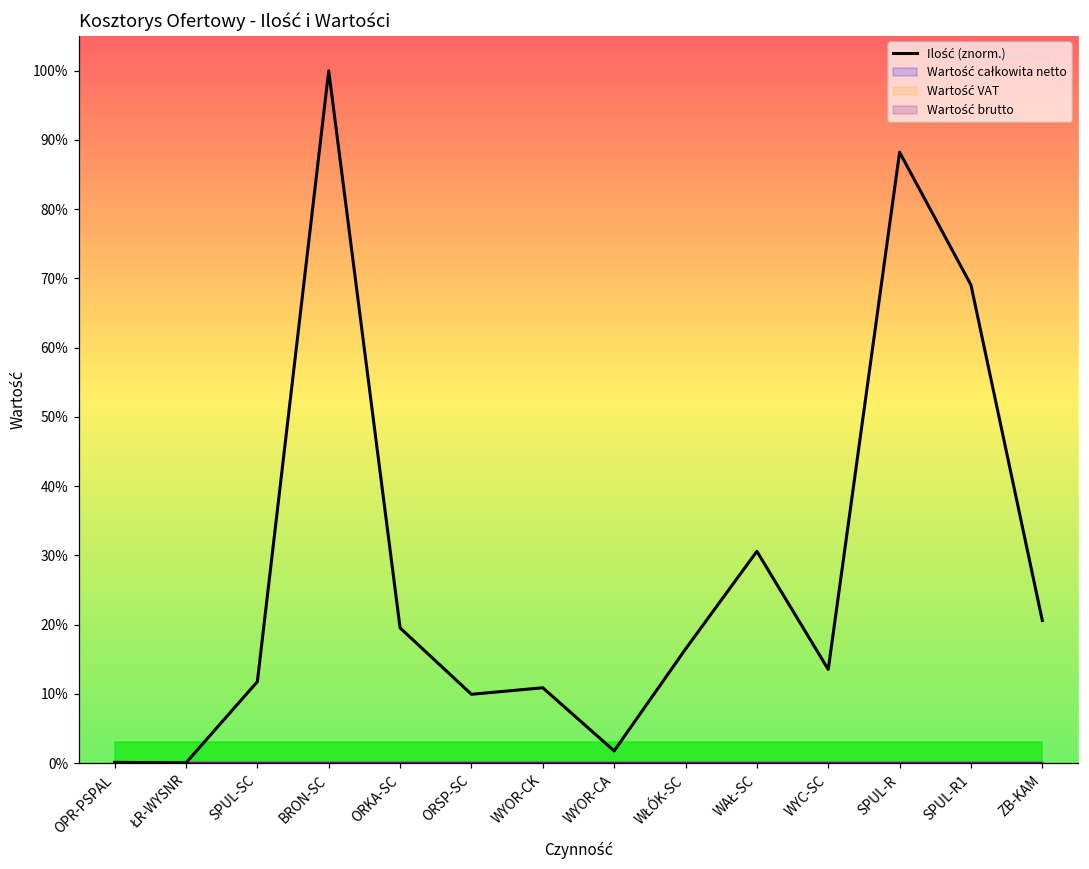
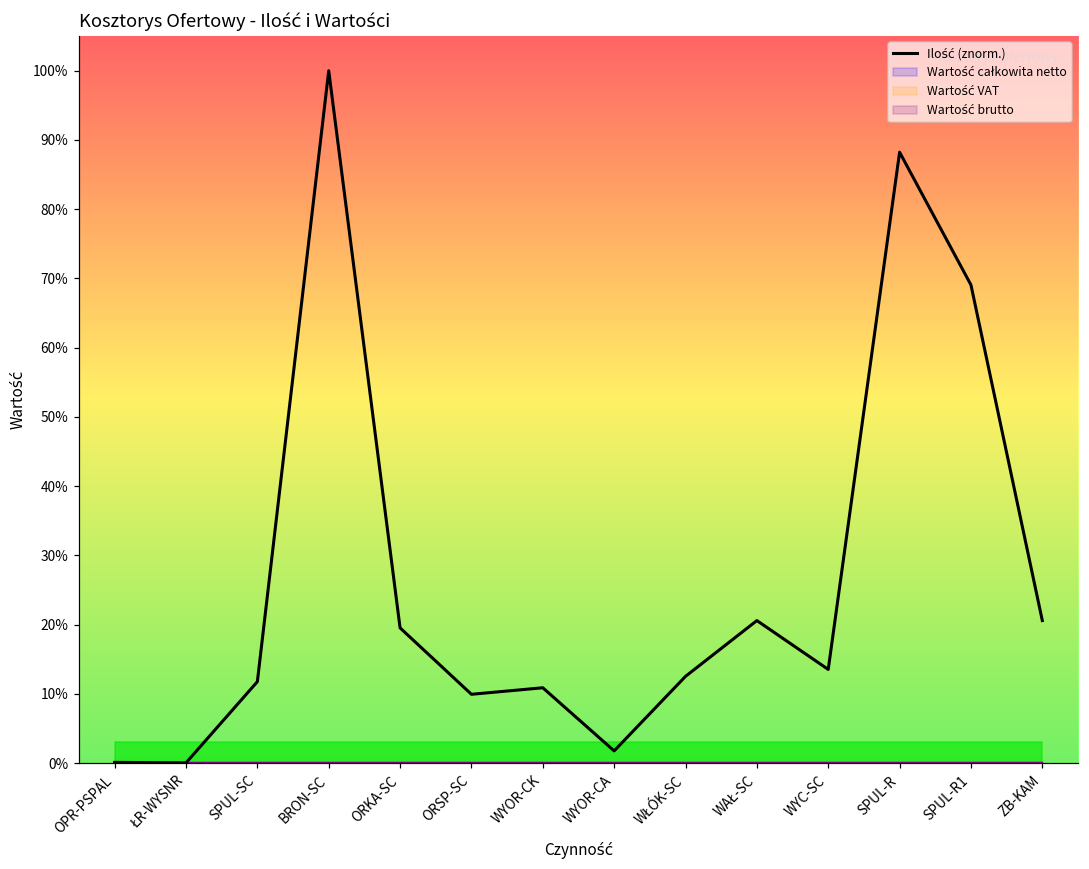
Ilość (znorm.), WŁÓK-SC: 16% -> 13%
Ilość (znorm.), WAŁ-SC: 31% -> 21%
